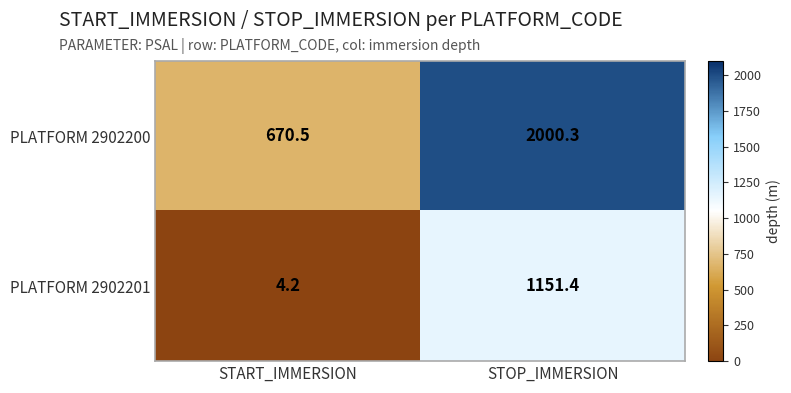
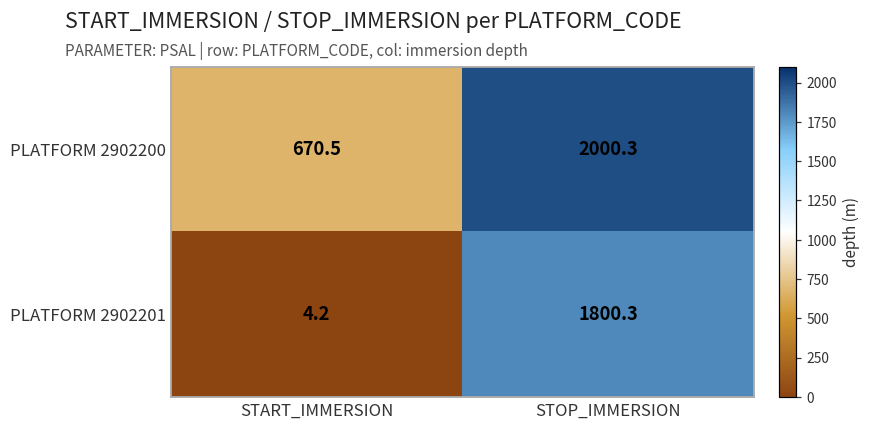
PLATFORM 2902201, STOP_IMMERSION: 1151.4 -> 1800.3
